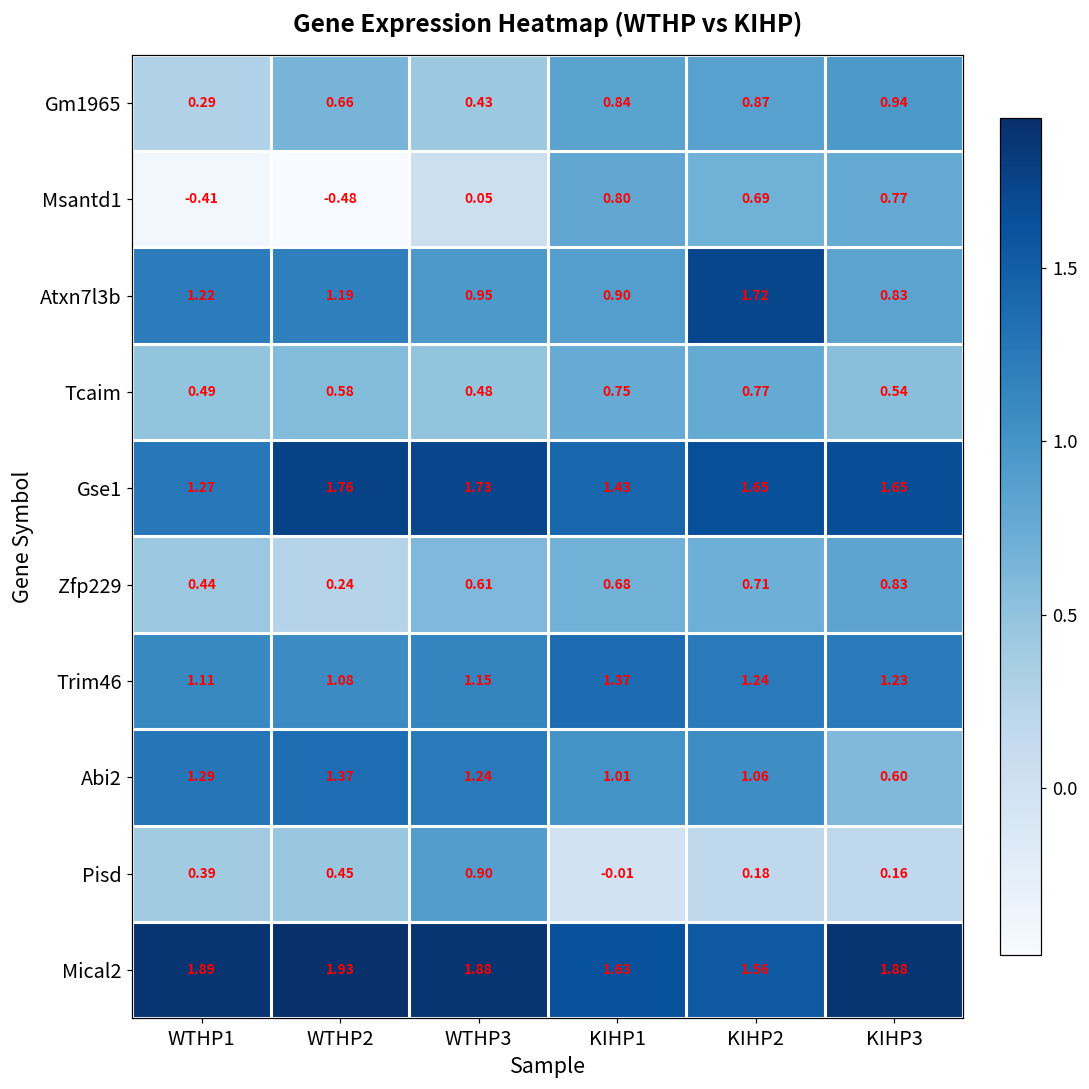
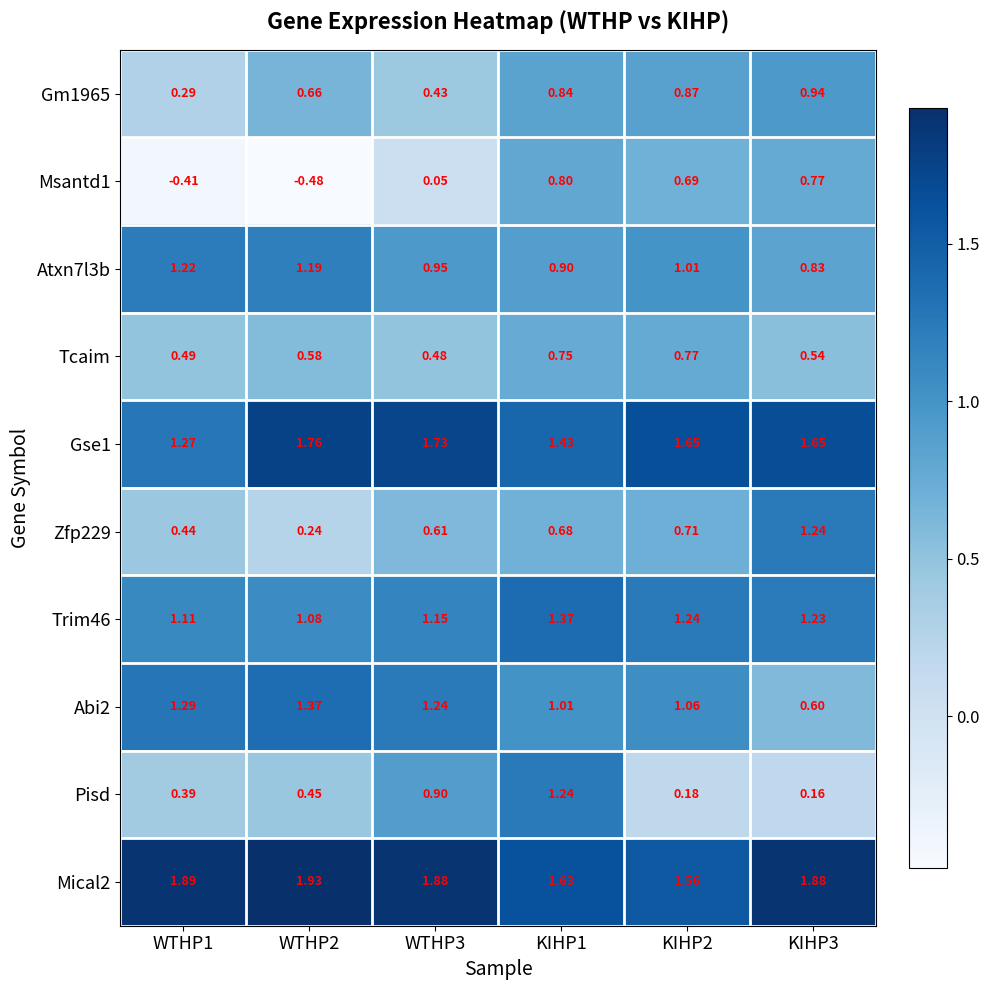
Atxn7l3b, KIHP2: 1.72 -> 1.01
Zfp229, KIHP3: 0.83 -> 1.24
Pisd, KIHP1: -0.01 -> 1.24
